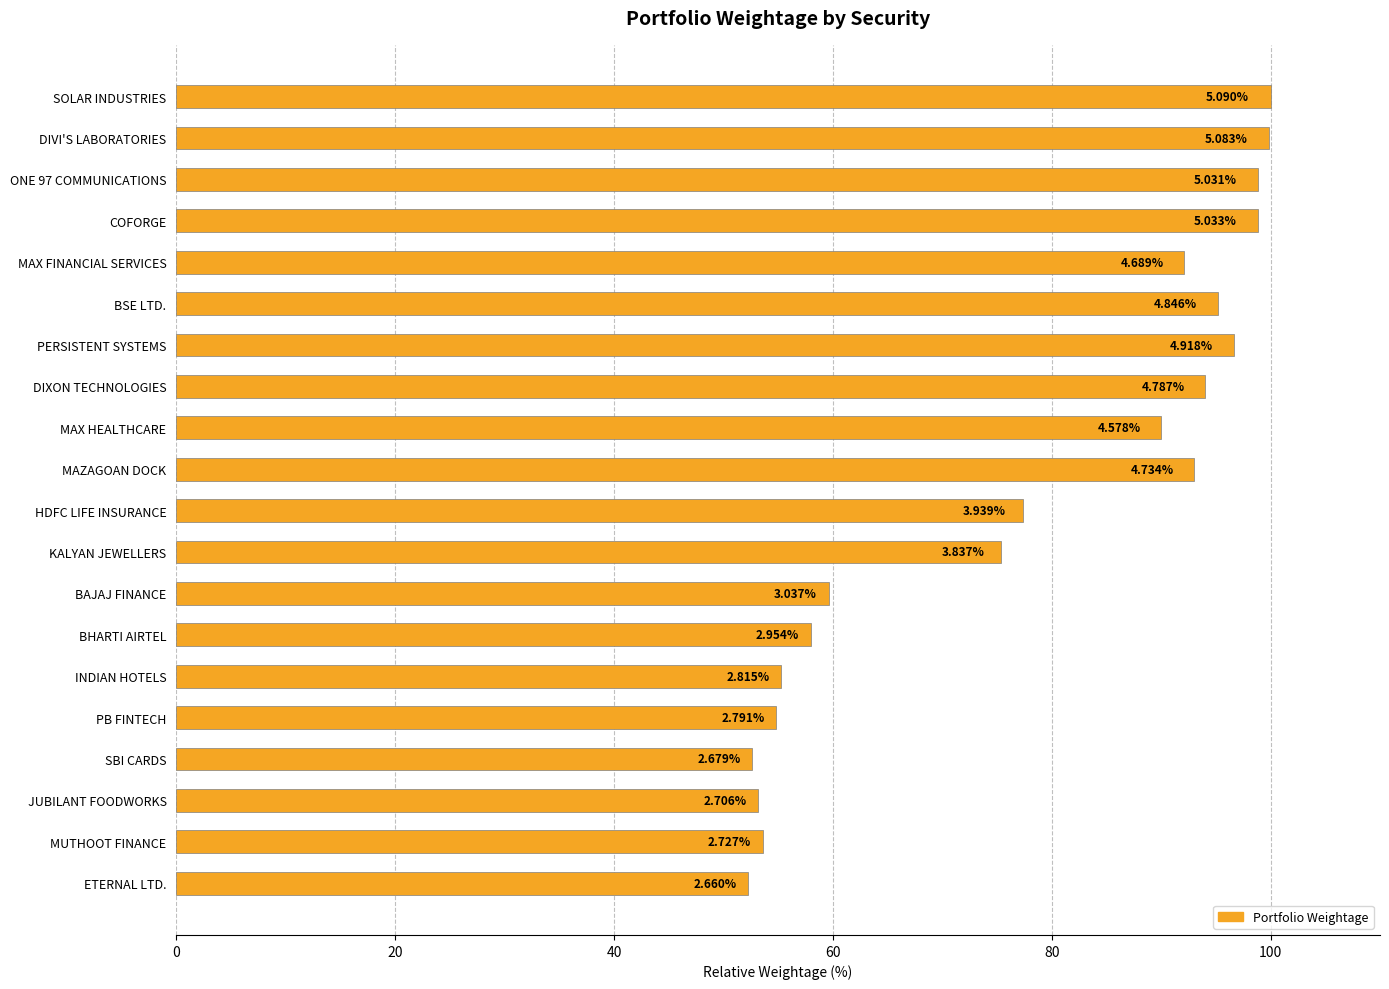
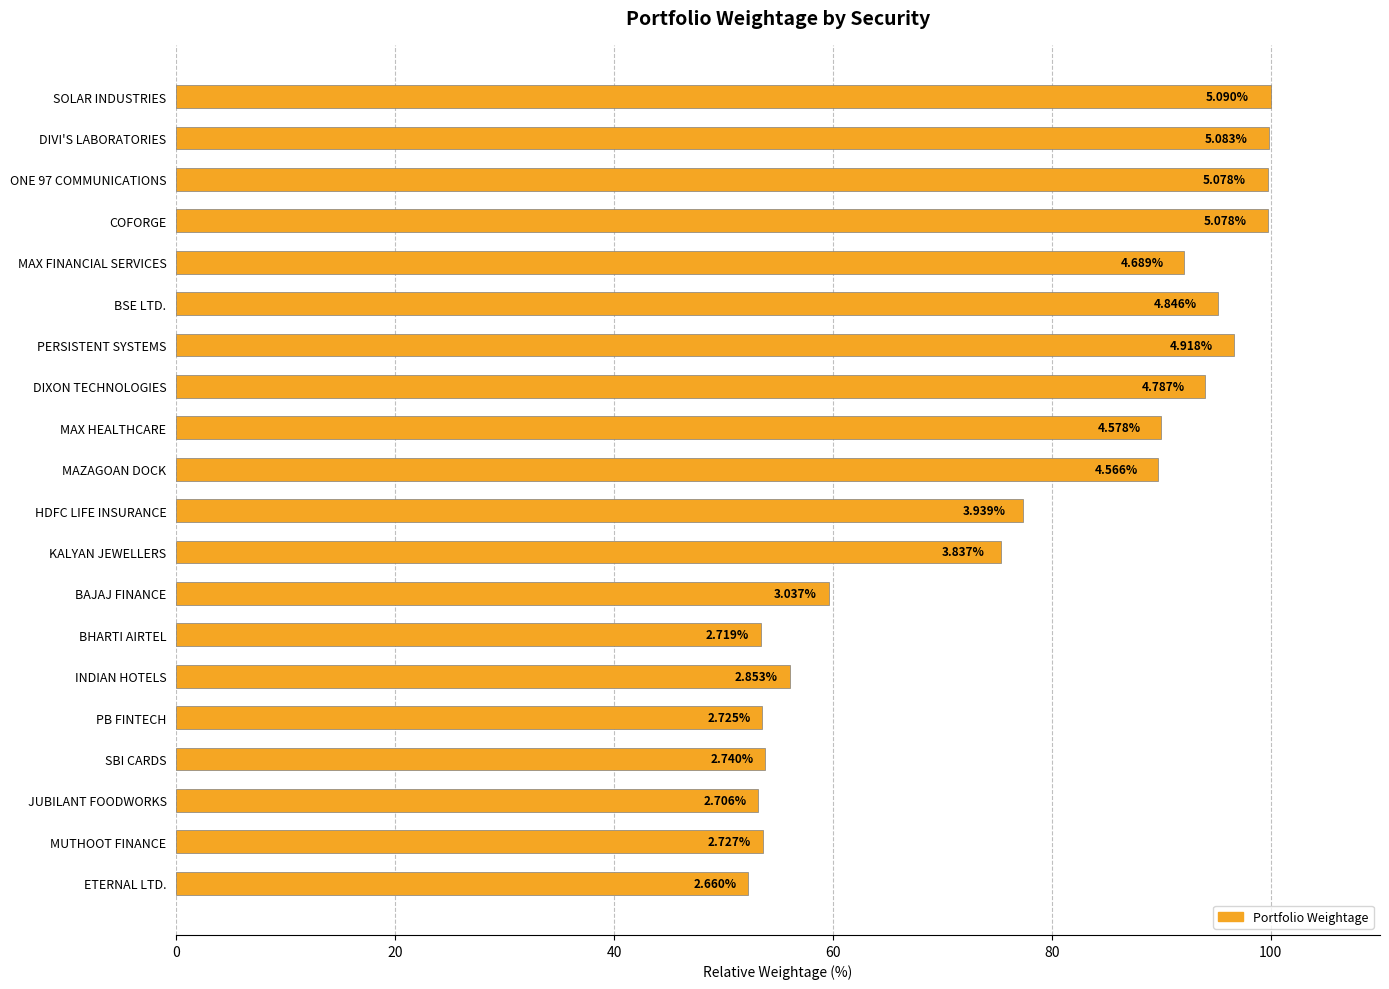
ONE 97 COMMUNICATIONS: 5.031% -> 5.078%
COFORGE: 5.033% -> 5.078%
MAZAGOAN DOCK: 4.734% -> 4.566%
BHARTI AIRTEL: 2.954% -> 2.719%
INDIAN HOTELS: 2.815% -> 2.853%
PB FINTECH: 2.791% -> 2.725%
SBI CARDS: 2.679% -> 2.740%
